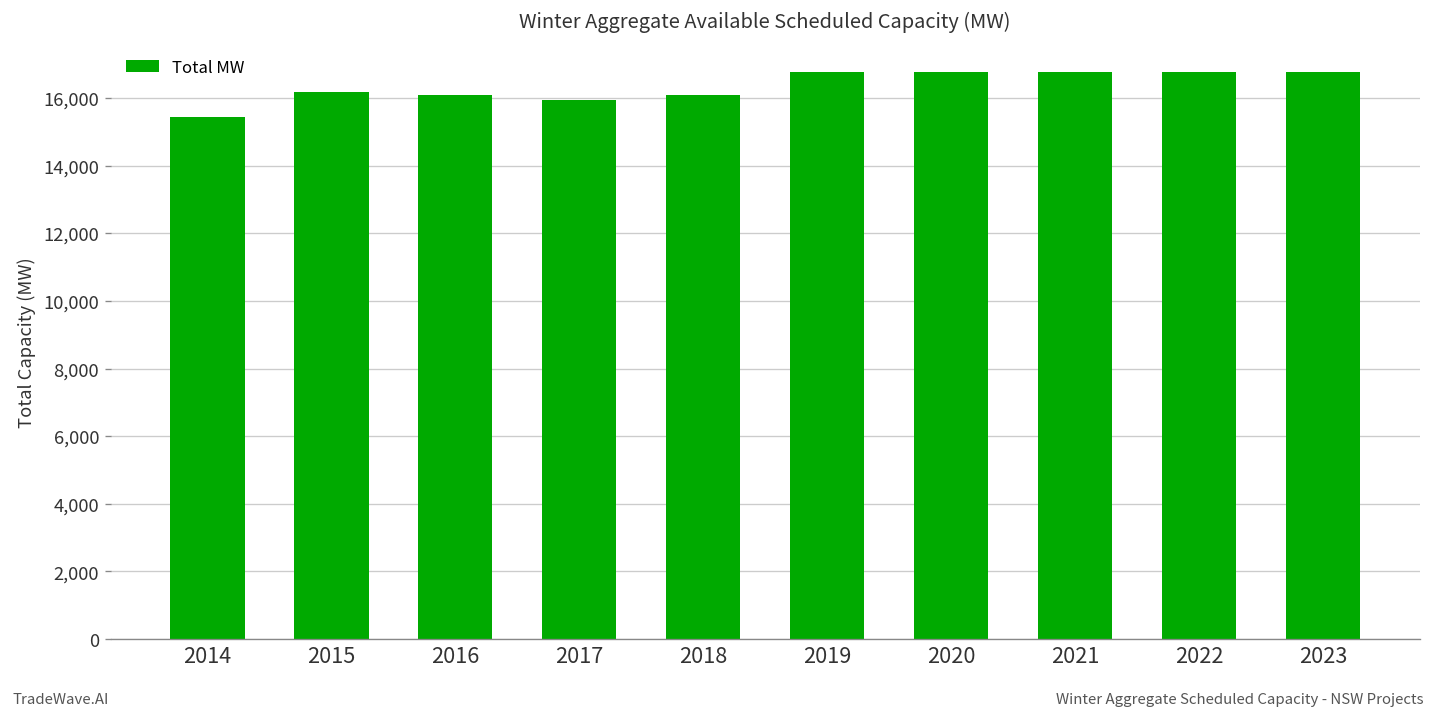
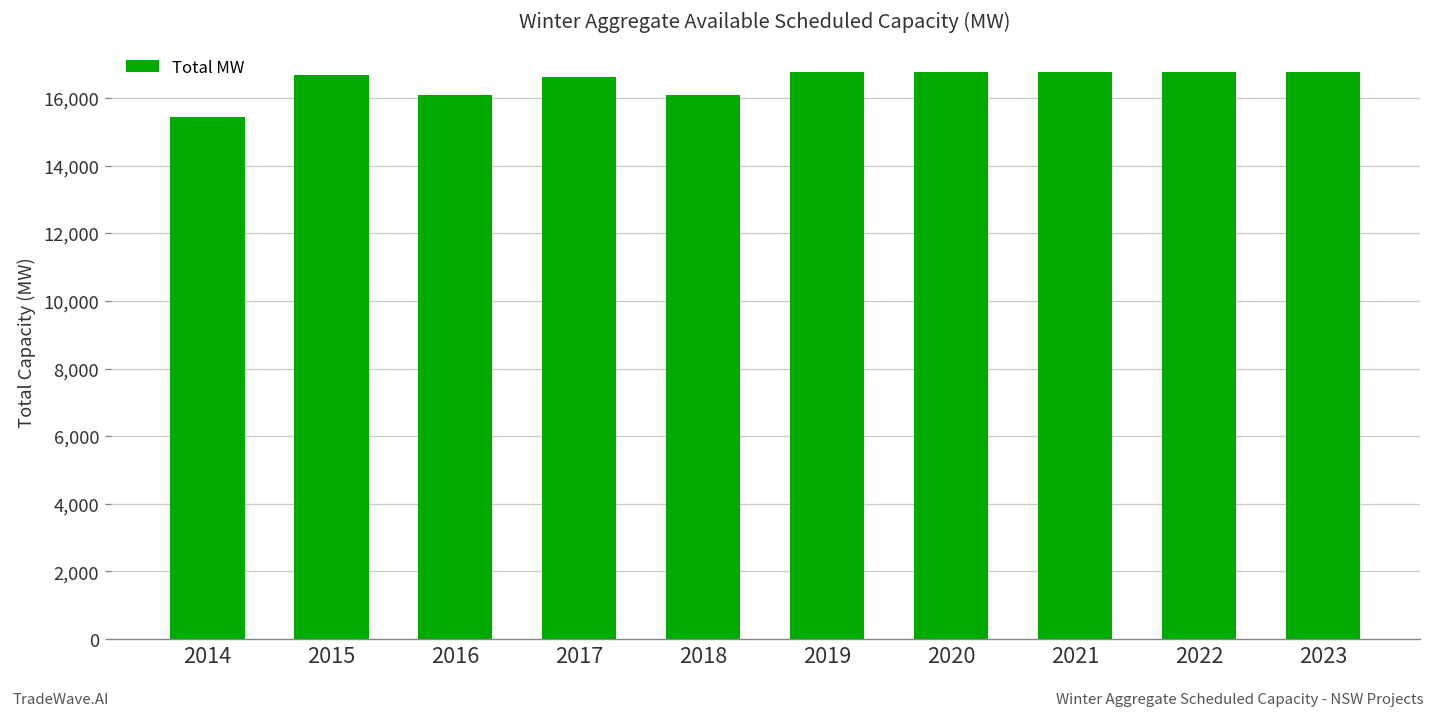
2015: 16,200 -> 16,700
2017: 15,900 -> 16,600
